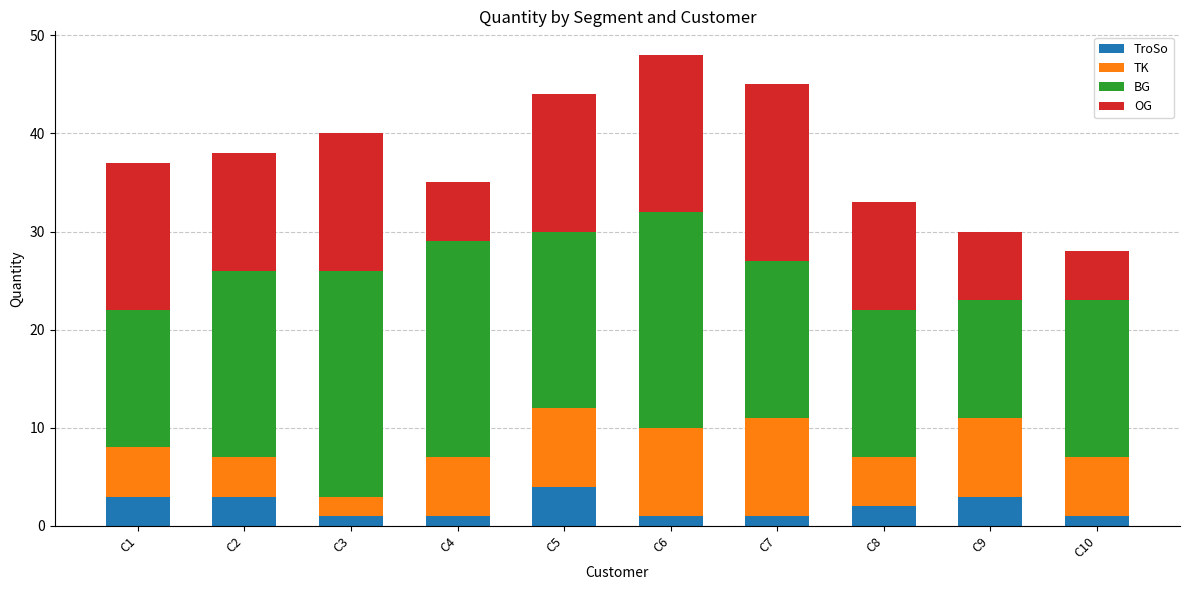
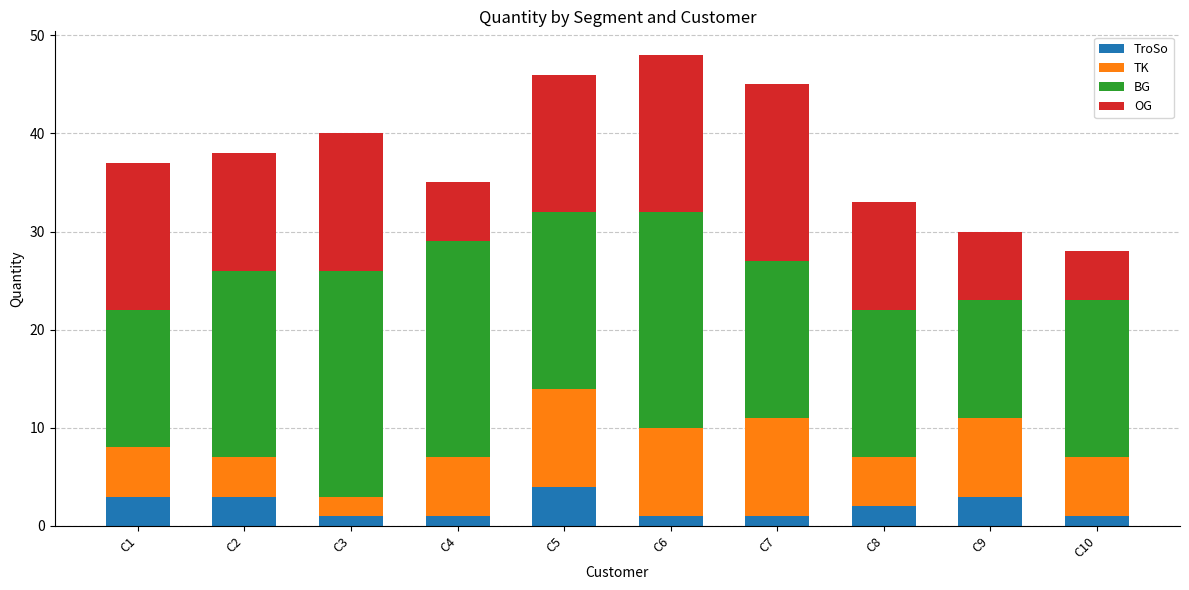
TK, C5: 8 -> 10
